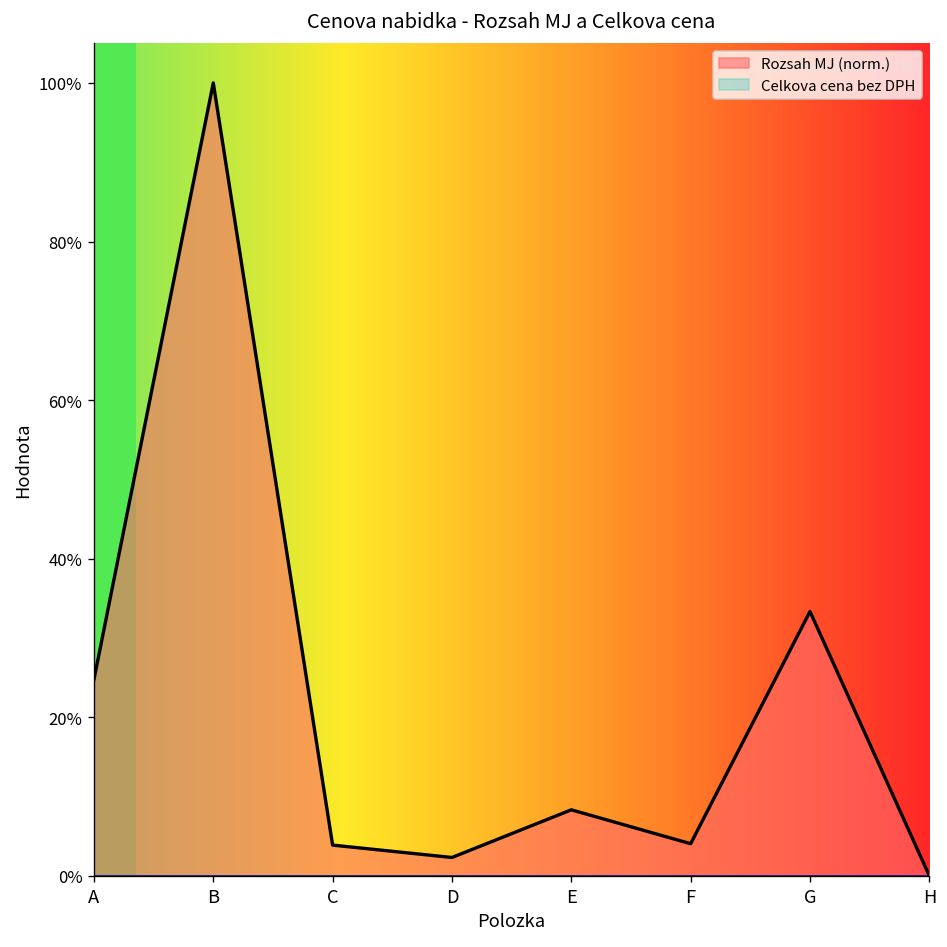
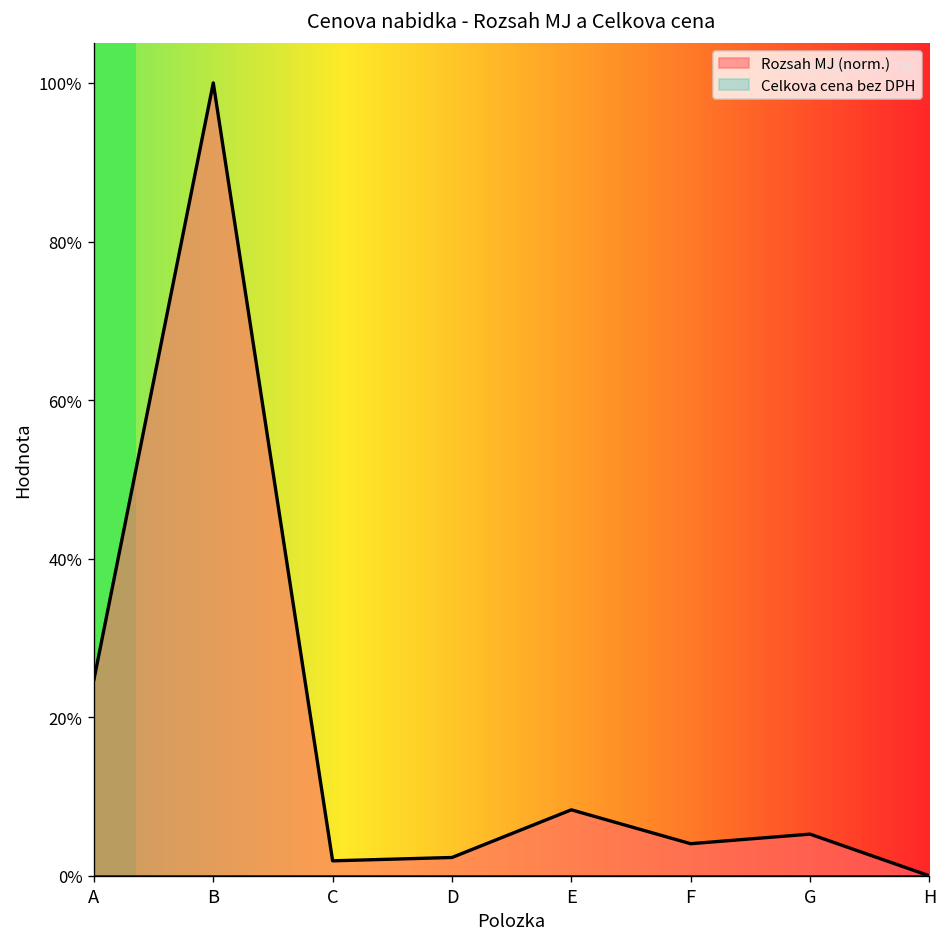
Rozsah MJ (norm.), C: 4% -> 2%
Rozsah MJ (norm.), G: 33% -> 5%
